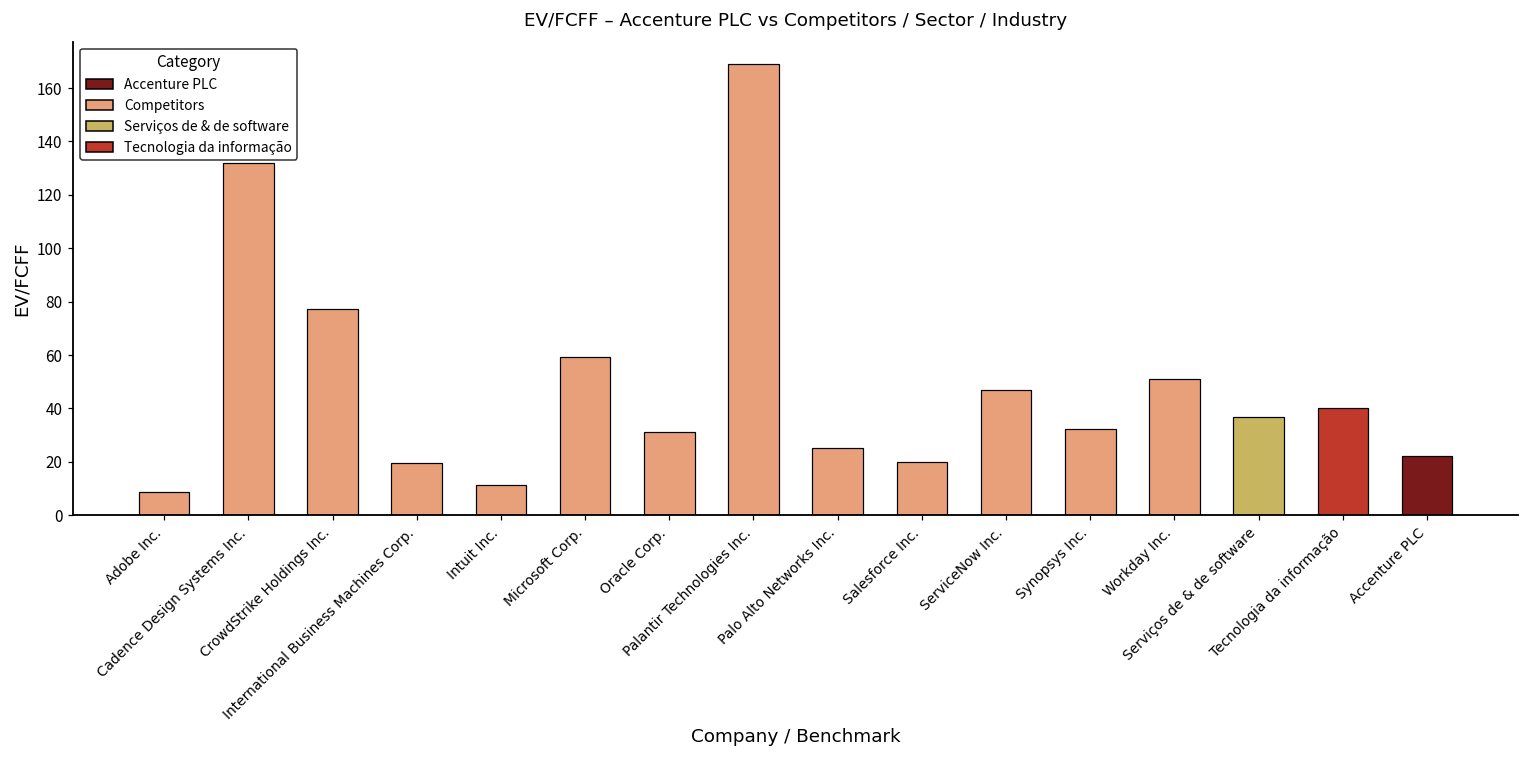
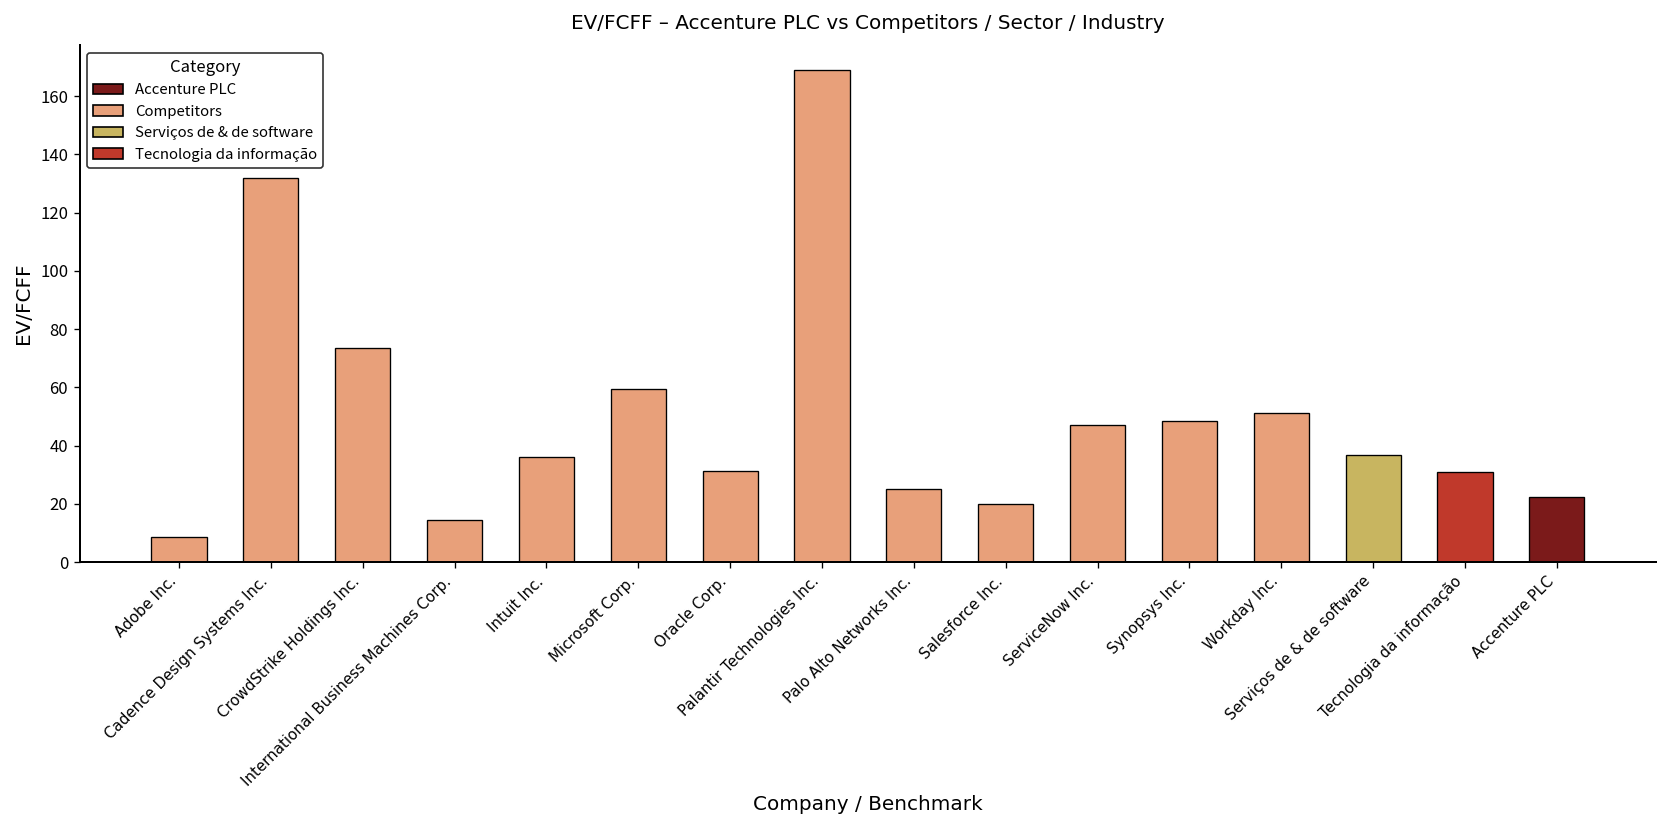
CrowdStrike Holdings Inc.: 77 -> 74
International Business Machines Corp.: 20 -> 14
Intuit Inc.: 11 -> 36
Synopsys Inc.: 32 -> 48
Tecnologia da informação: 40 -> 31
